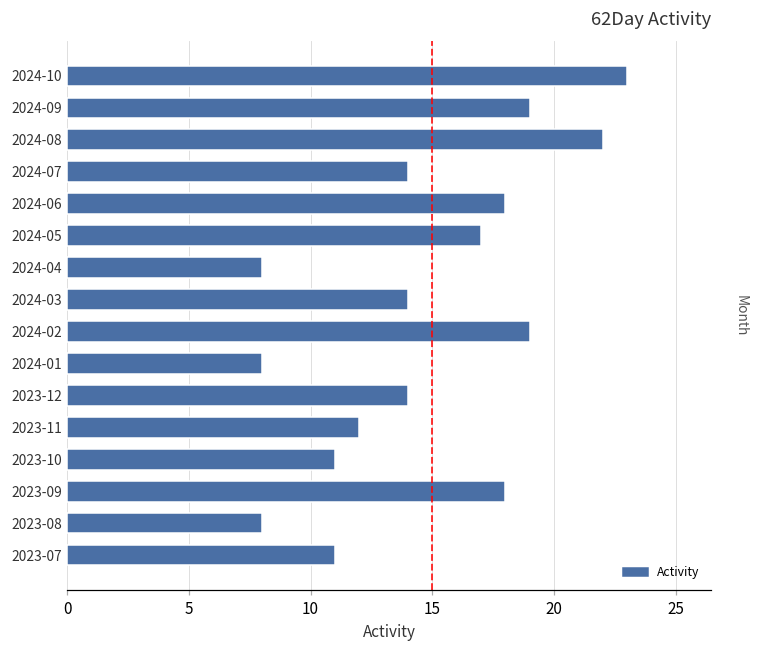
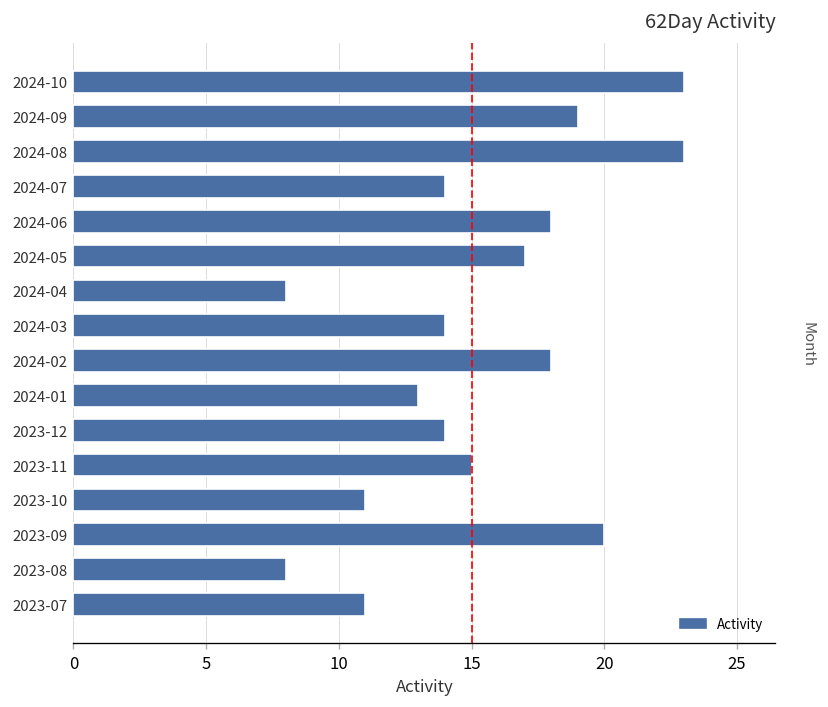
2024-08: 22 -> 23
2024-02: 19 -> 18
2024-01: 8 -> 13
2023-11: 12 -> 15
2023-09: 18 -> 20
